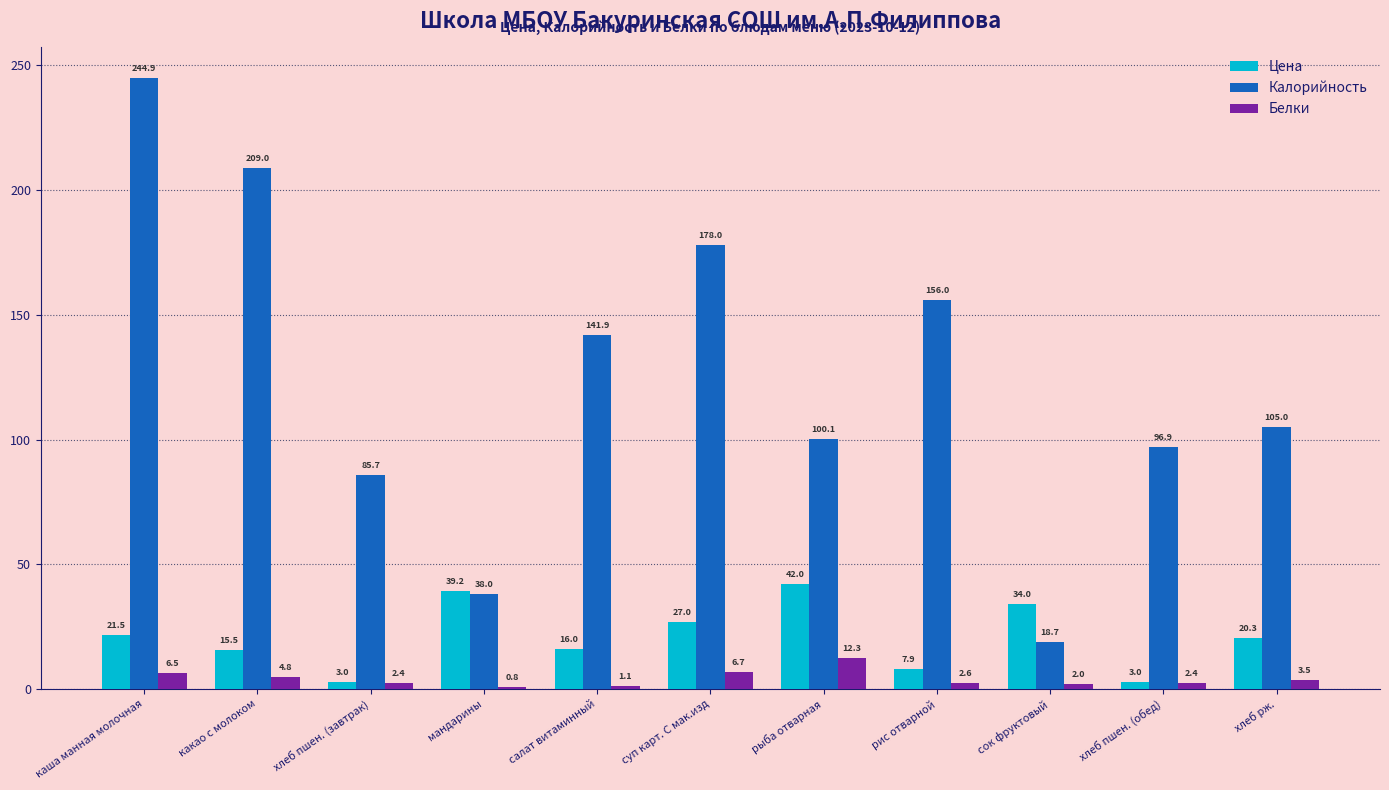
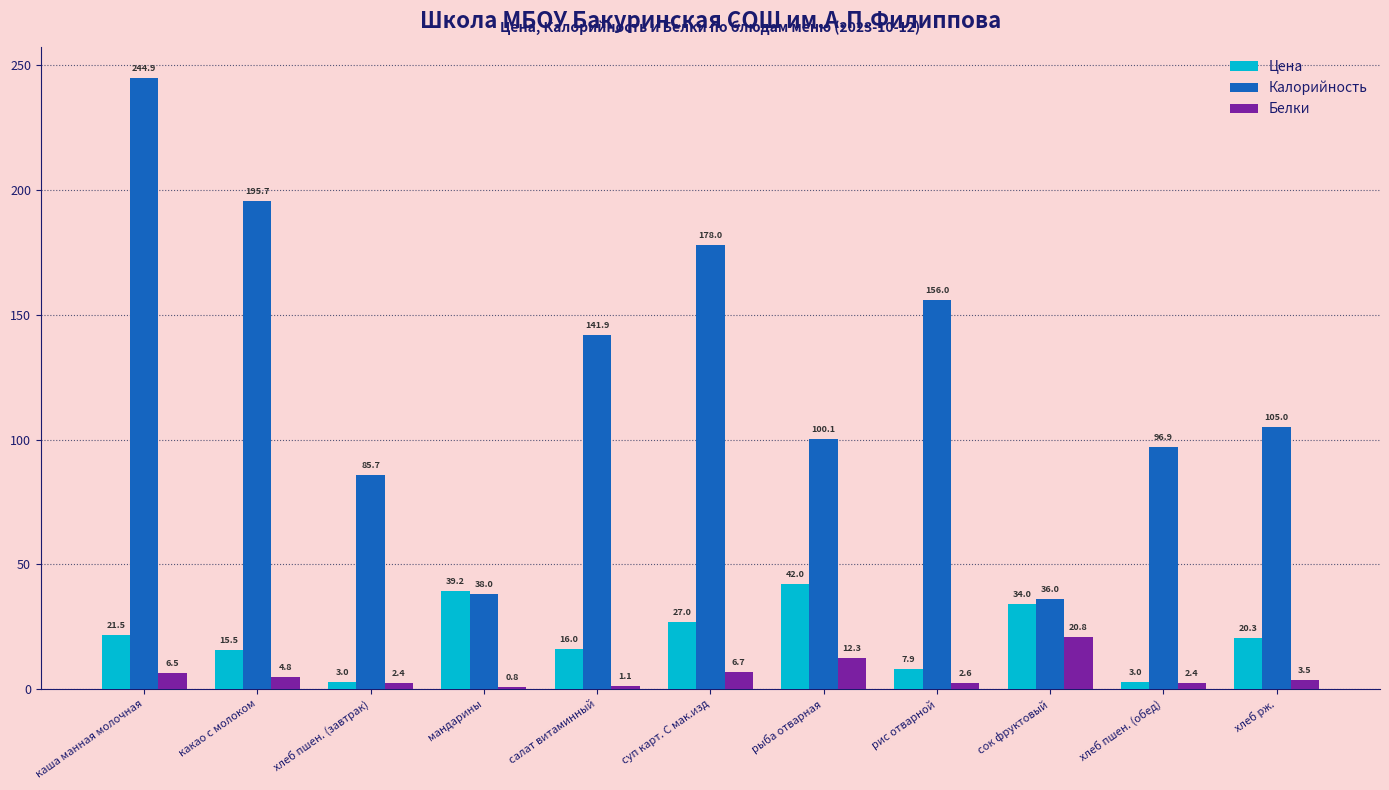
Калорийность, какао с молоком: 209.0 -> 195.7
Калорийность, сок фруктовый: 18.7 -> 36.0
Белки, сок фруктовый: 2.0 -> 20.8
